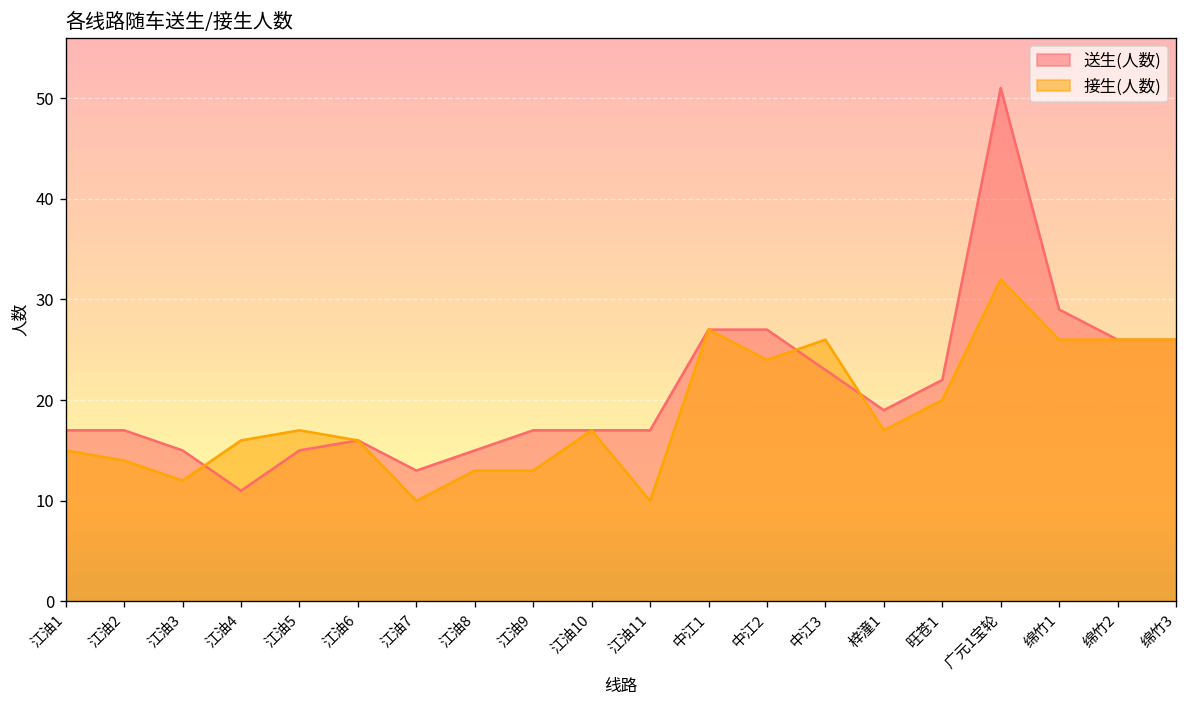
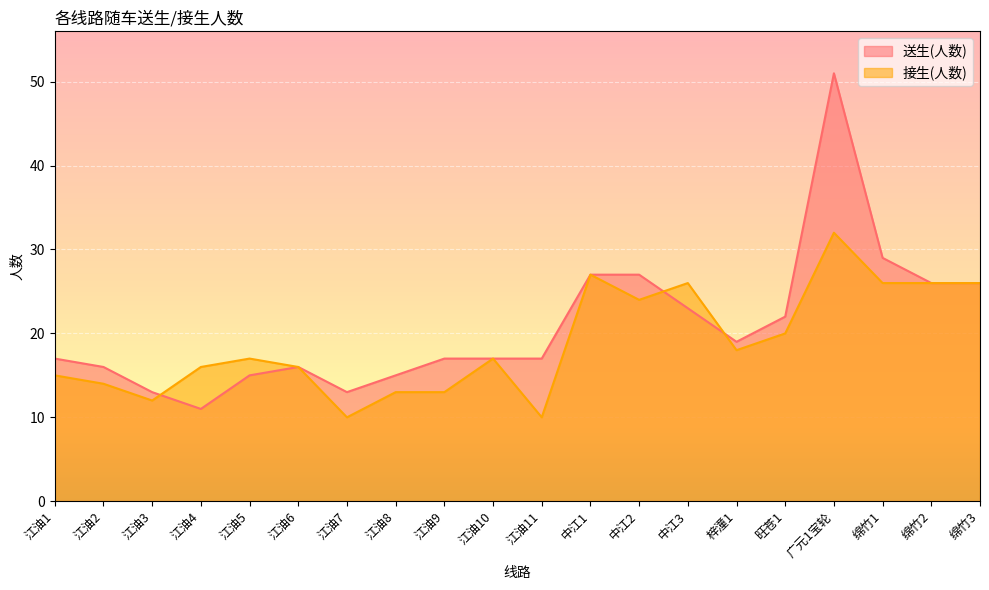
送生(人数), 江油2: 17 -> 16
送生(人数), 江油3: 15 -> 13
接生(人数), 梓潼1: 17 -> 18
